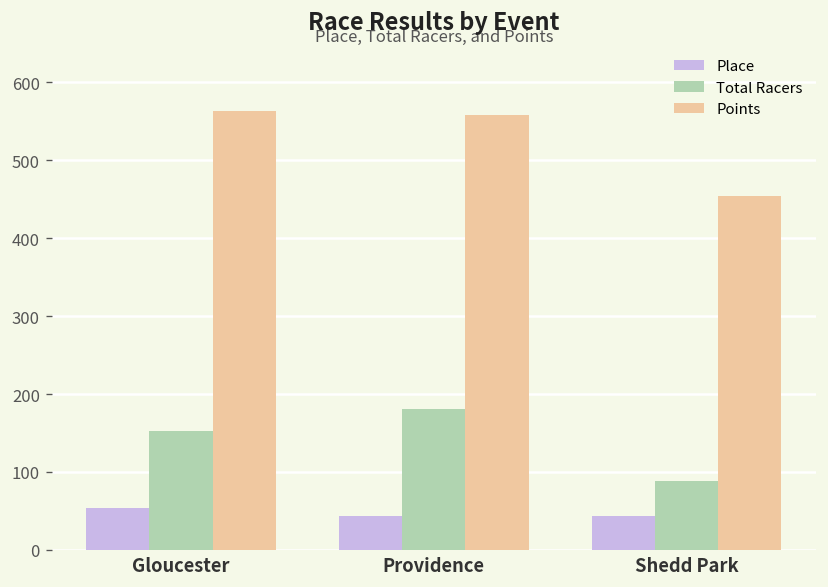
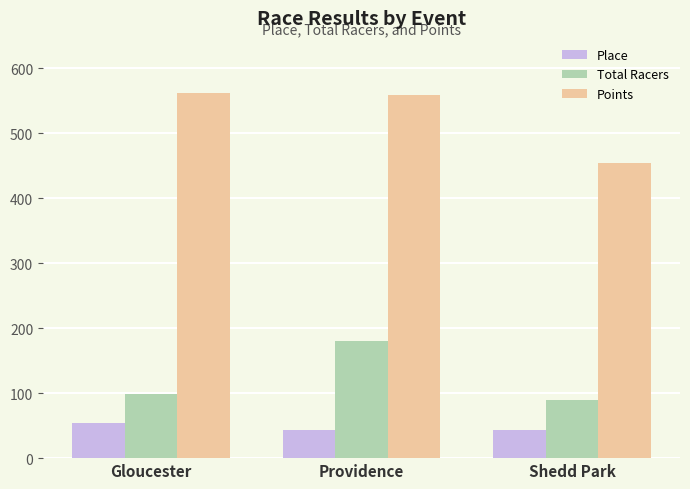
Total Racers, Gloucester: 150 -> 100
